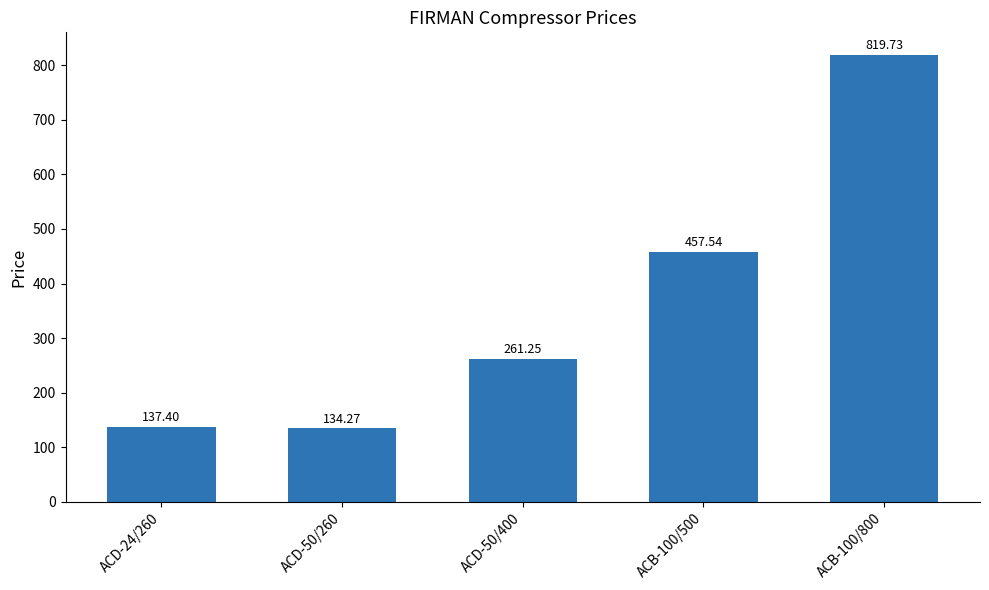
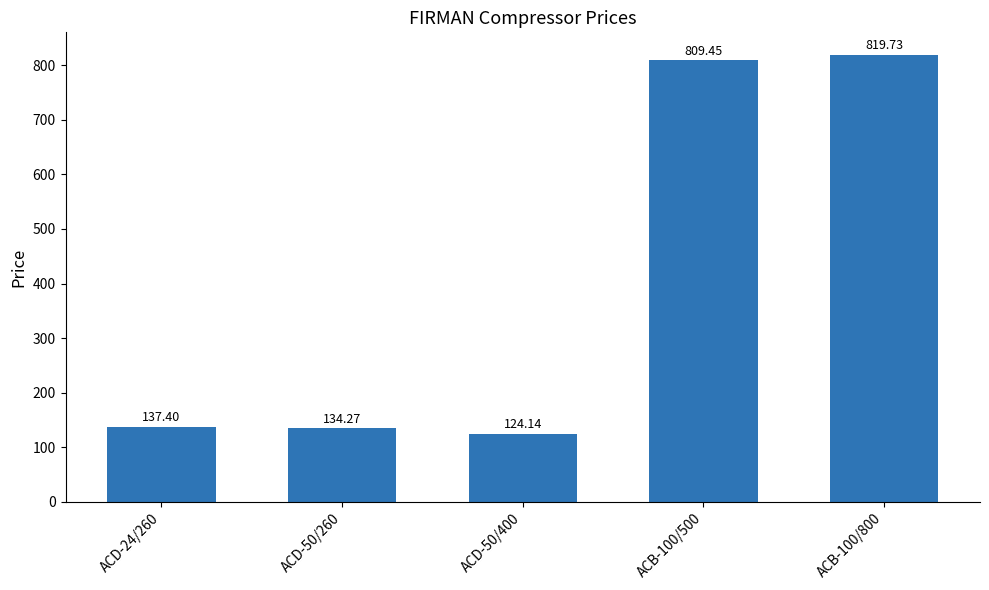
ACD-50/400: 261.25 -> 124.14
ACB-100/500: 457.54 -> 809.45
